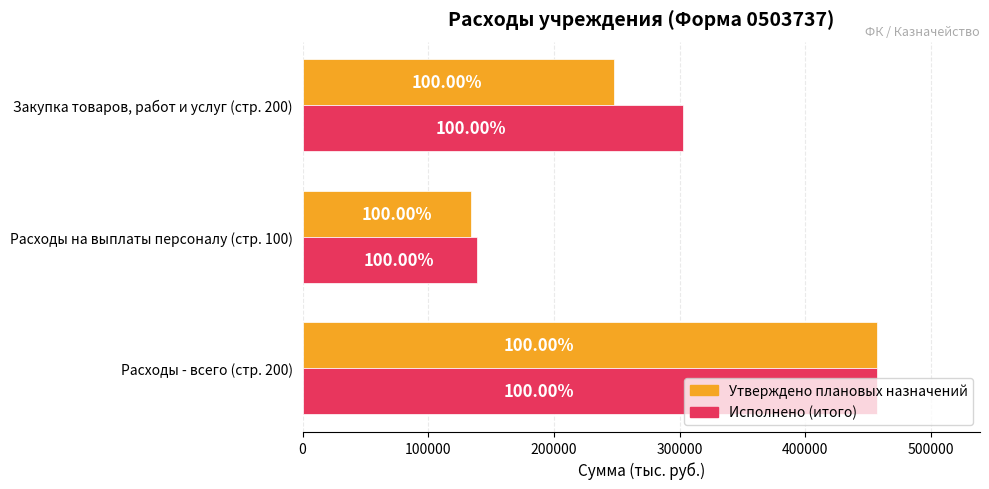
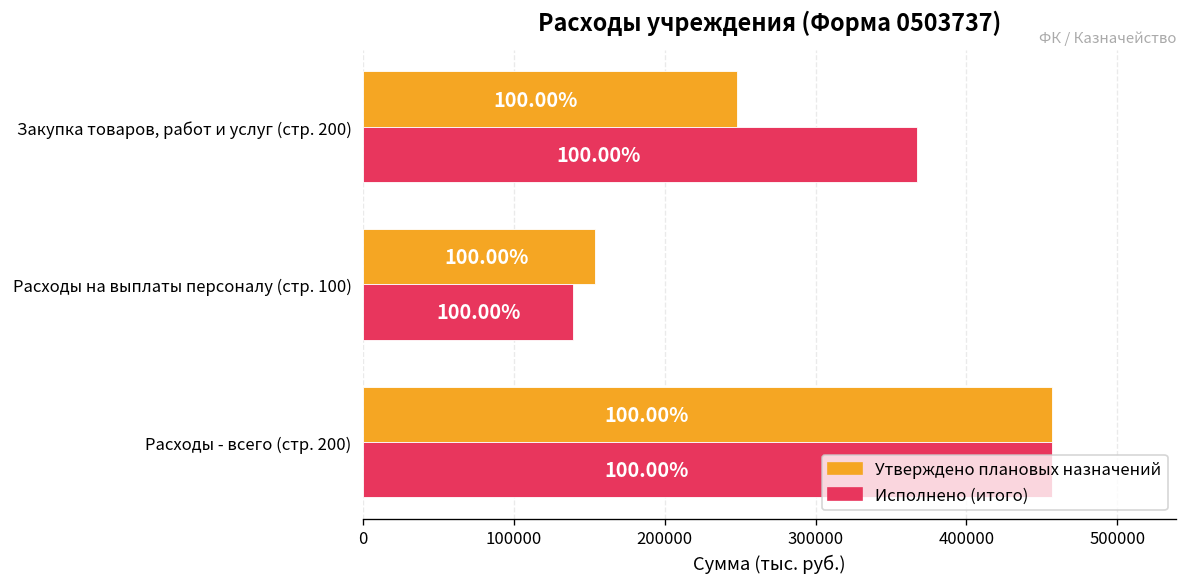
Исполнено (итого), Закупка товаров, работ и услуг (стр. 200): 303000 -> 367000
Утверждено плановых назначений, Расходы на выплаты персоналу (стр. 100): 134000 -> 154000
